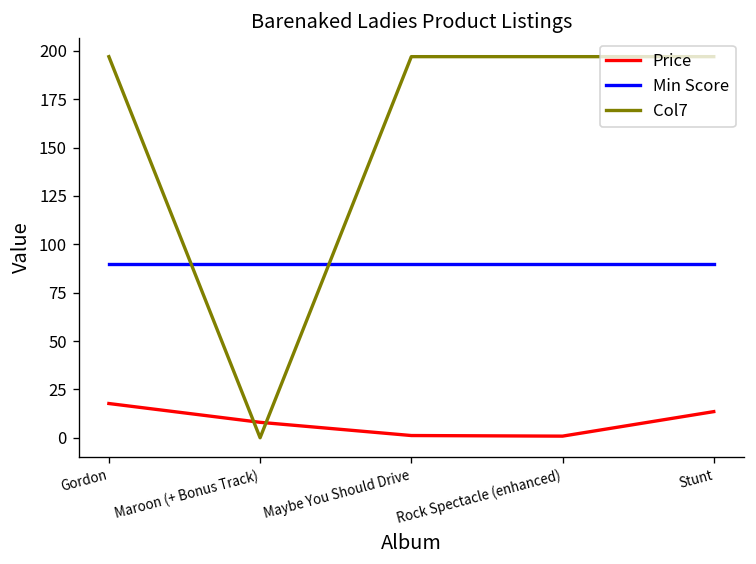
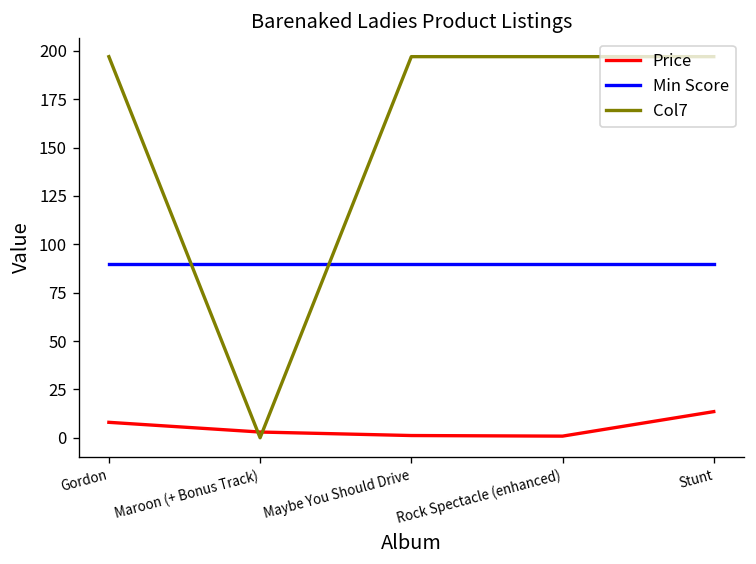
Price, Gordon: 18 -> 8
Price, Maroon (+ Bonus Track): 8 -> 3
